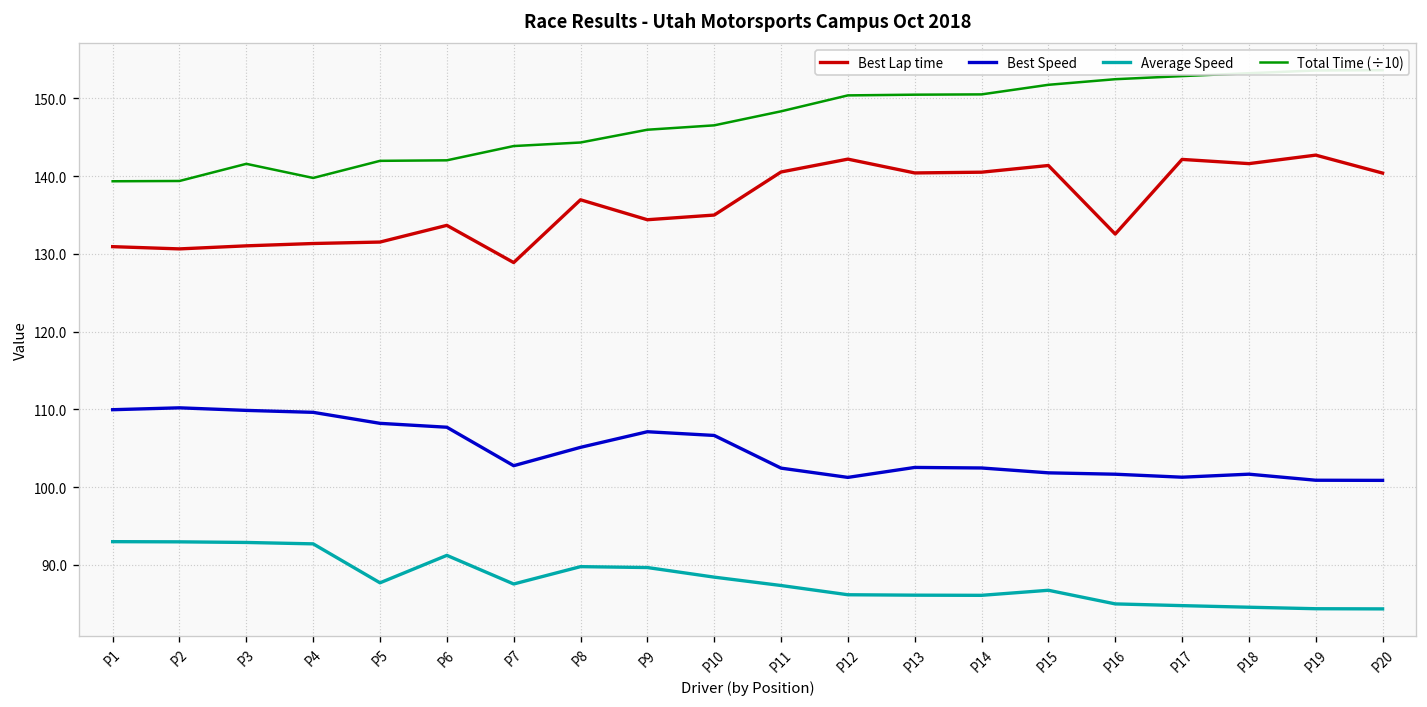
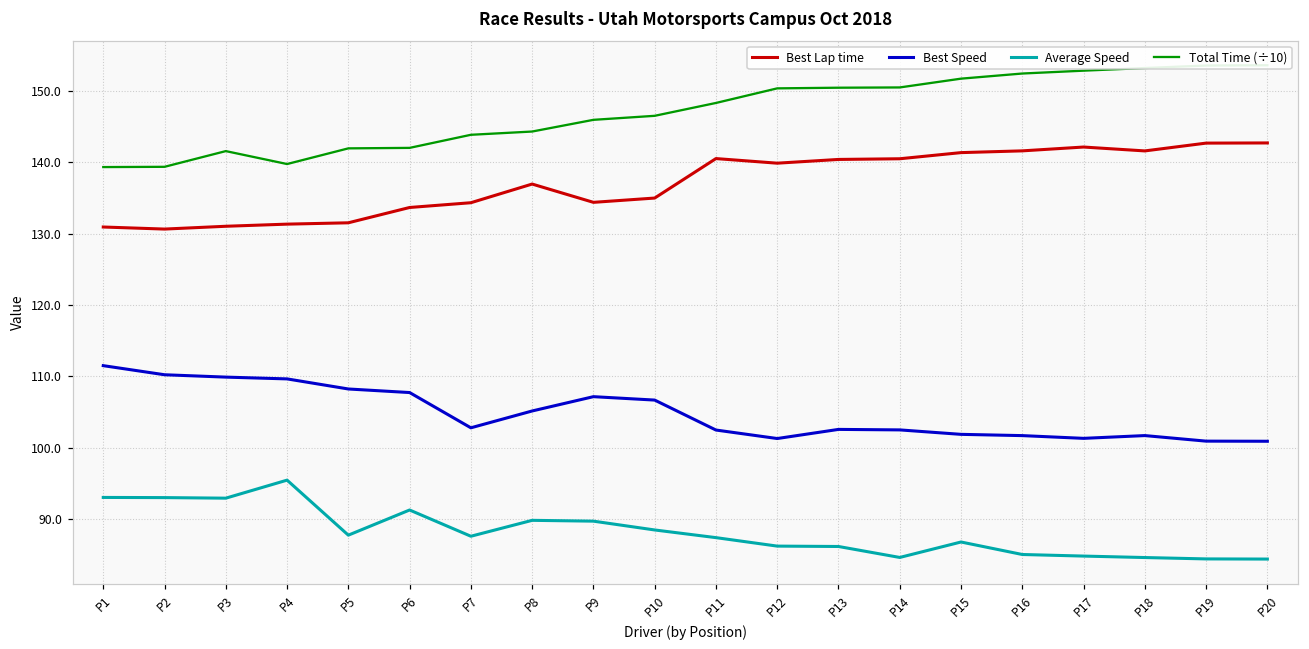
Best Speed, P1: 110 -> 111
Average Speed, P4: 93 -> 95
Best Lap time, P7: 129 -> 134
Best Lap time, P12: 142 -> 140
Average Speed, P14: 86 -> 85
Best Lap time, P16: 133 -> 142
Best Lap time, P20: 140 -> 143
